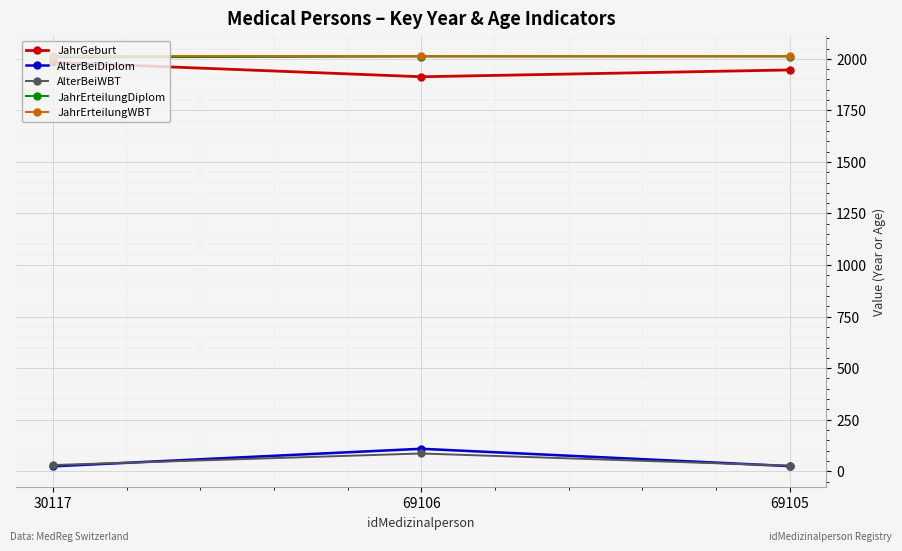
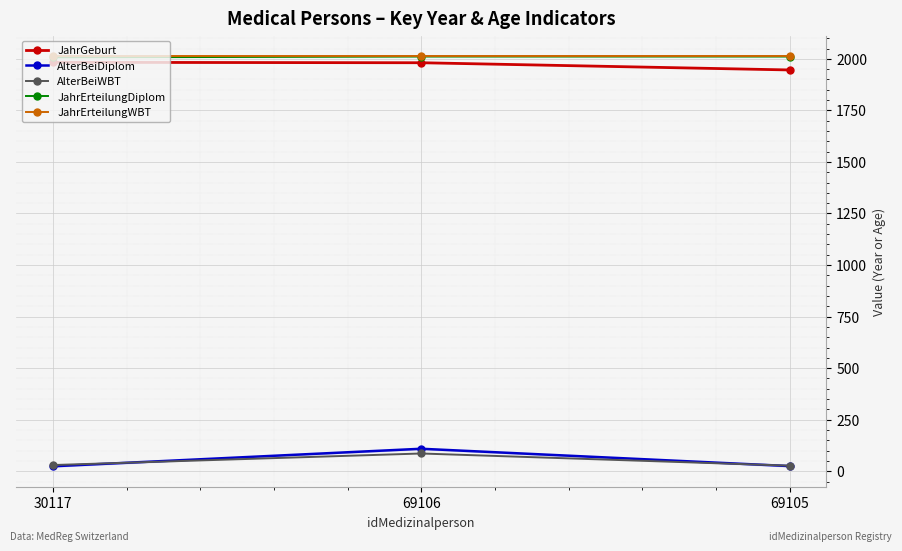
JahrGeburt, 69106: 1910 -> 1980
